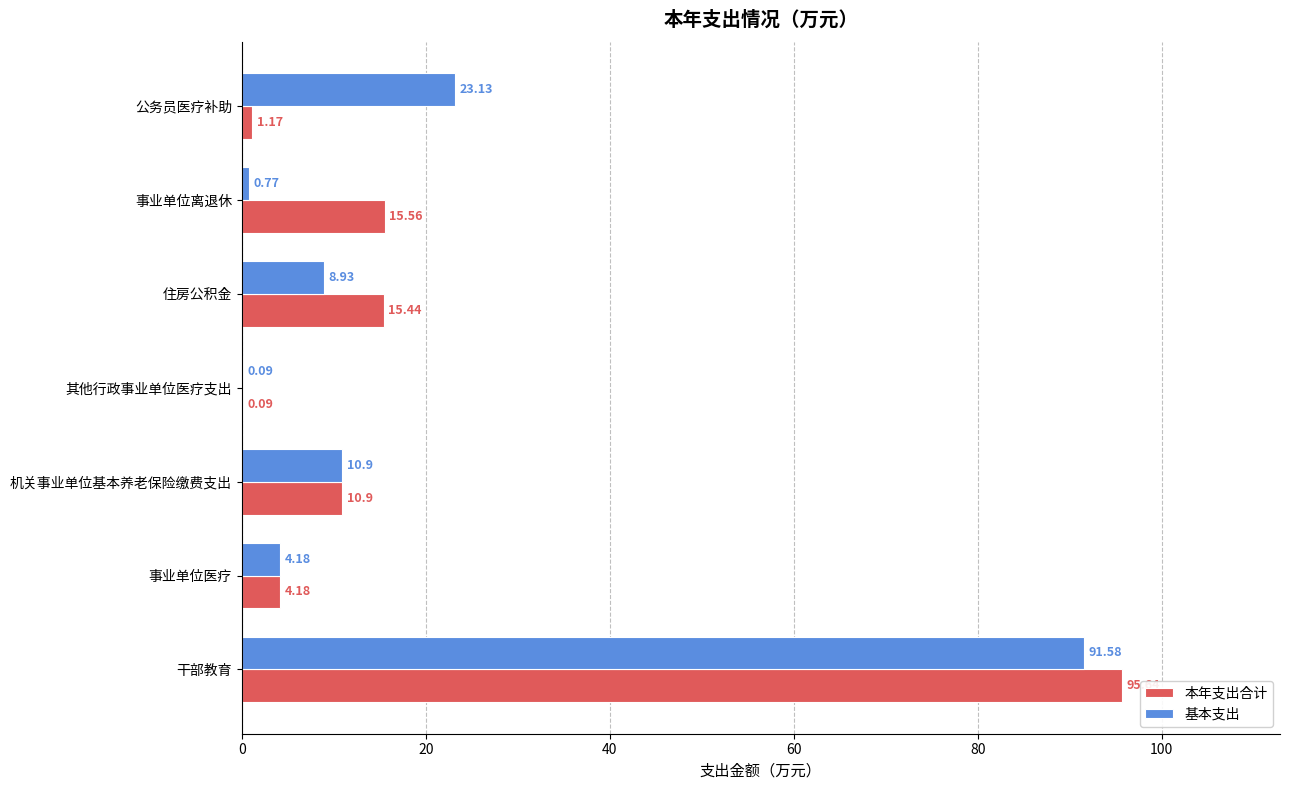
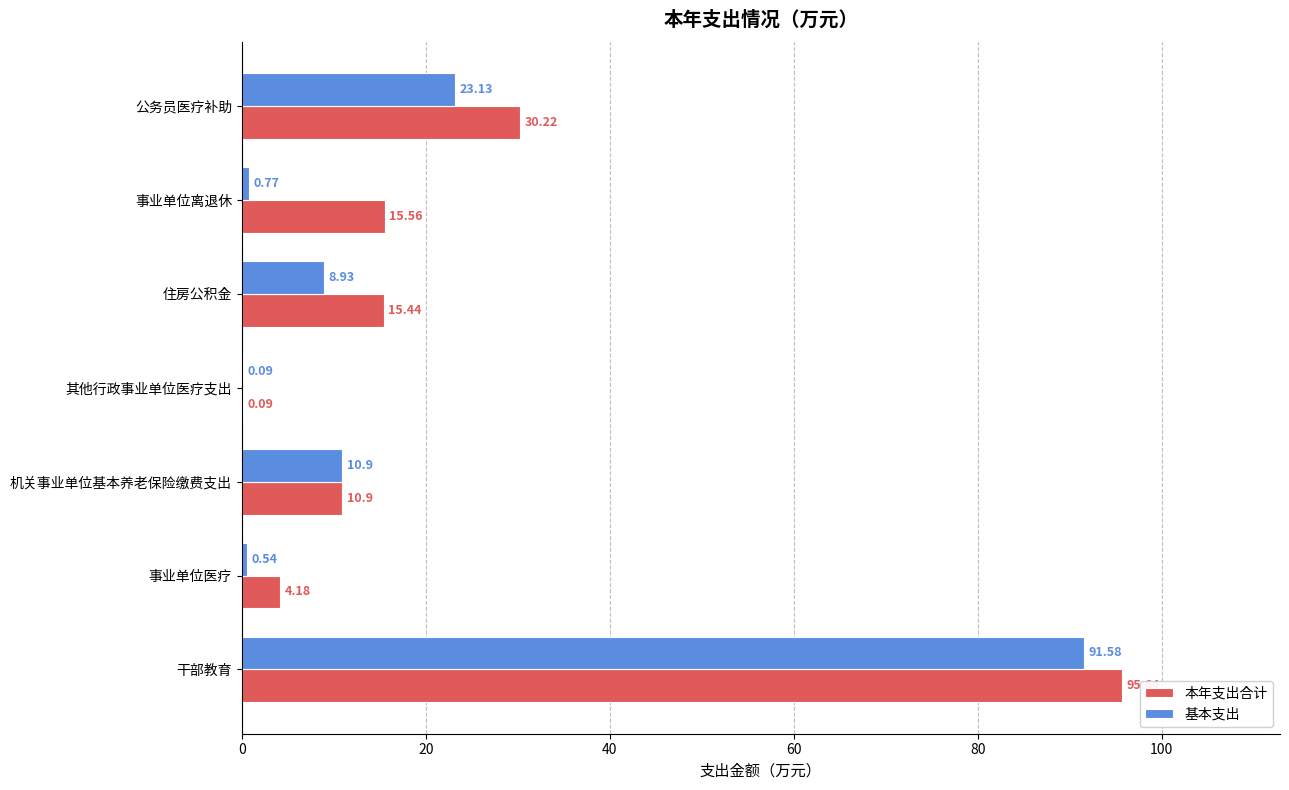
本年支出合计, 公务员医疗补助: 1.17 -> 30.22
基本支出, 事业单位医疗: 4.18 -> 0.54
